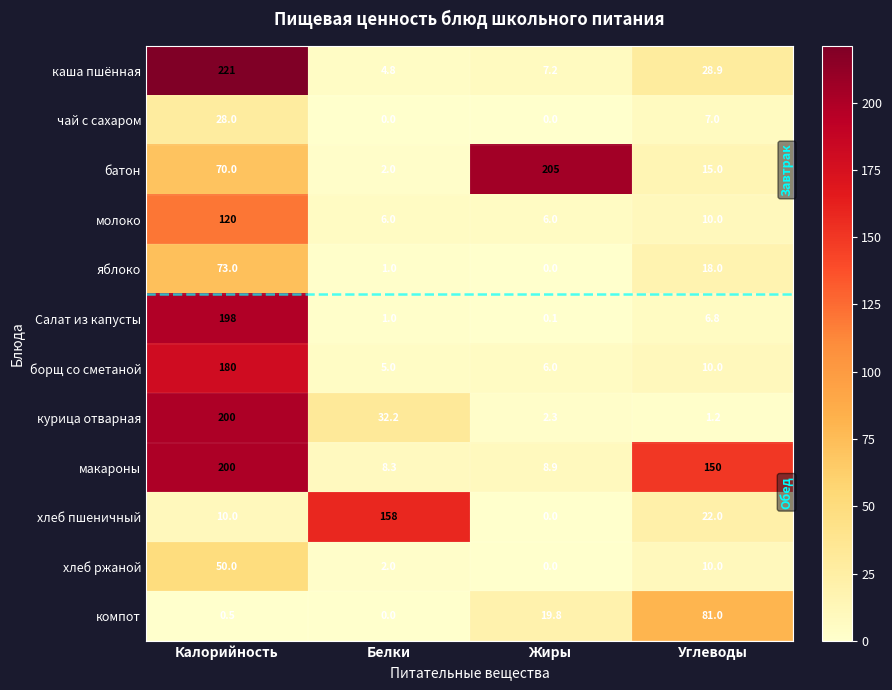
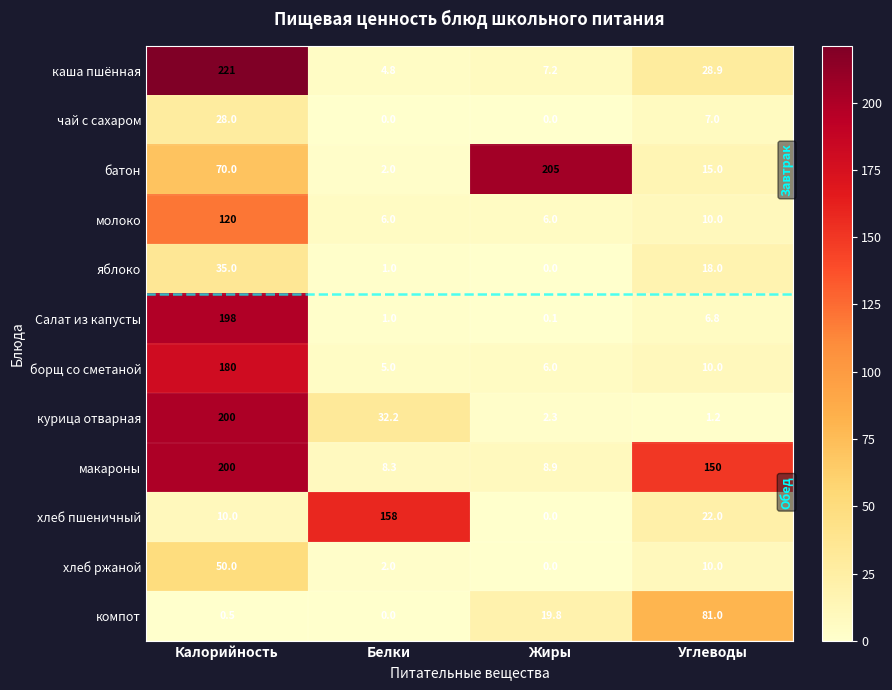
яблоко, Калорийность: 73.0 -> 35.0
